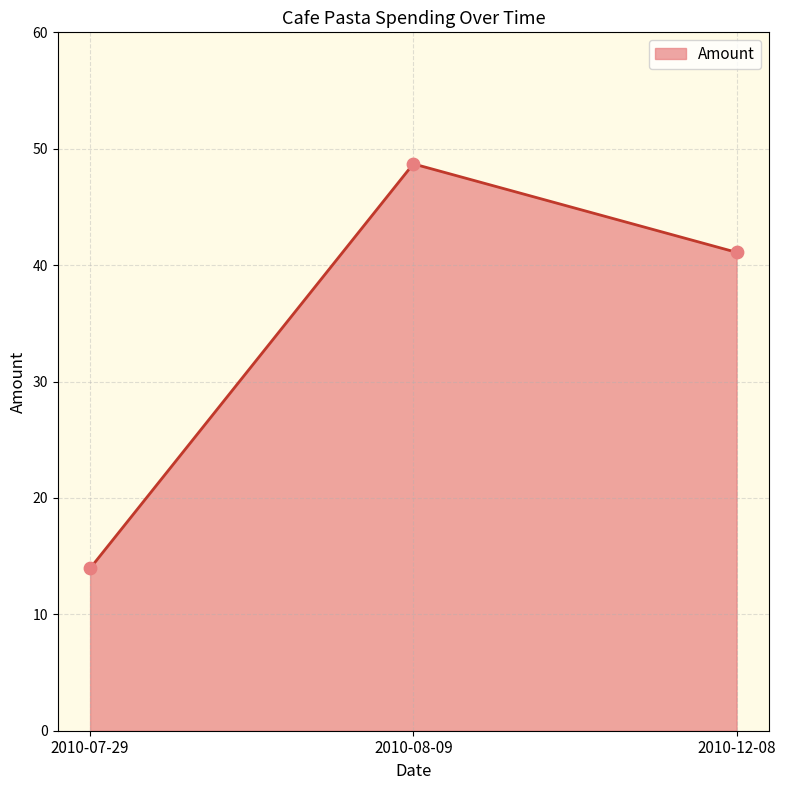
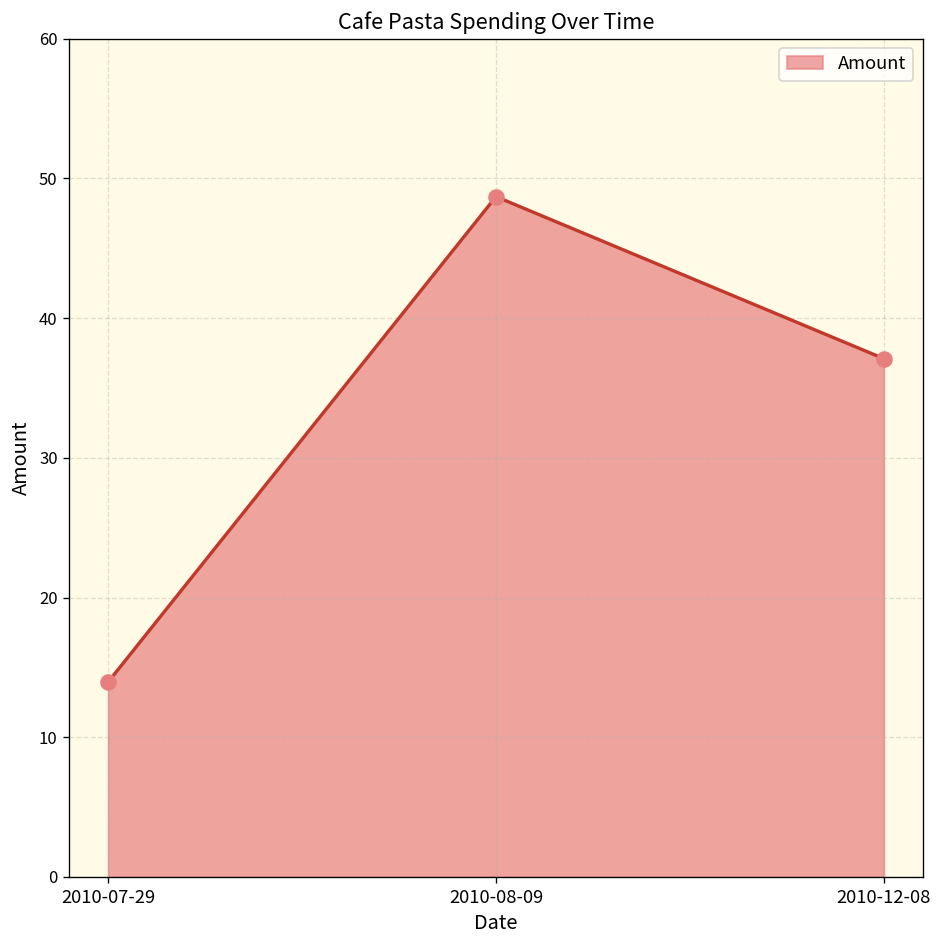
2010-12-08: 41.1 -> 37.1
